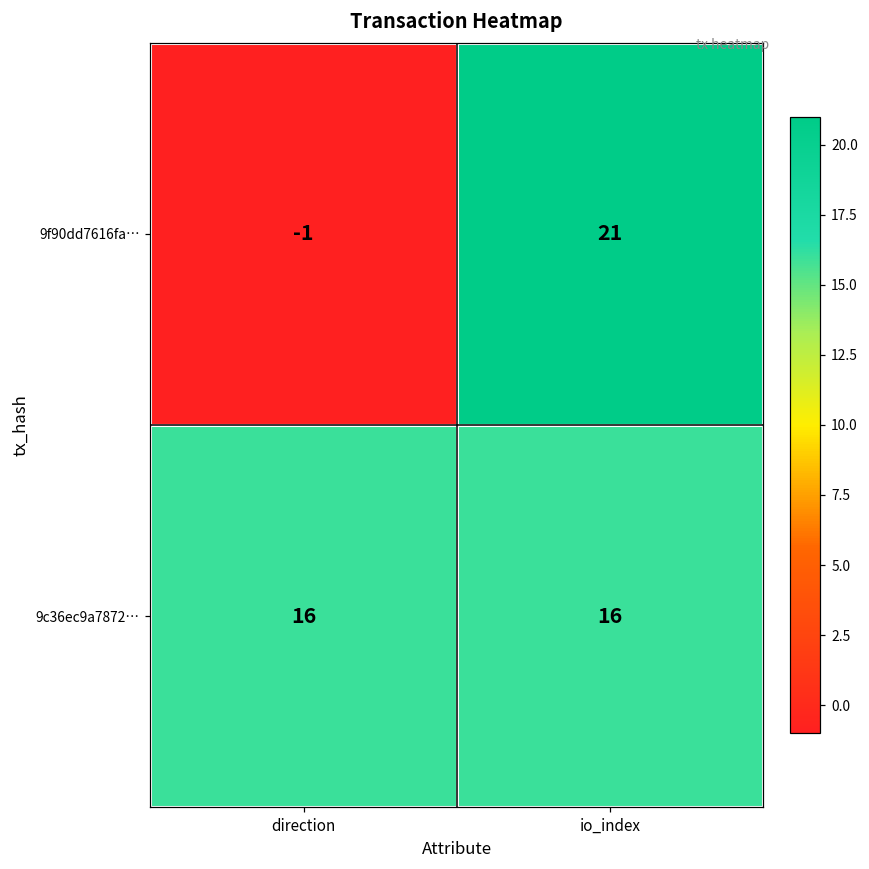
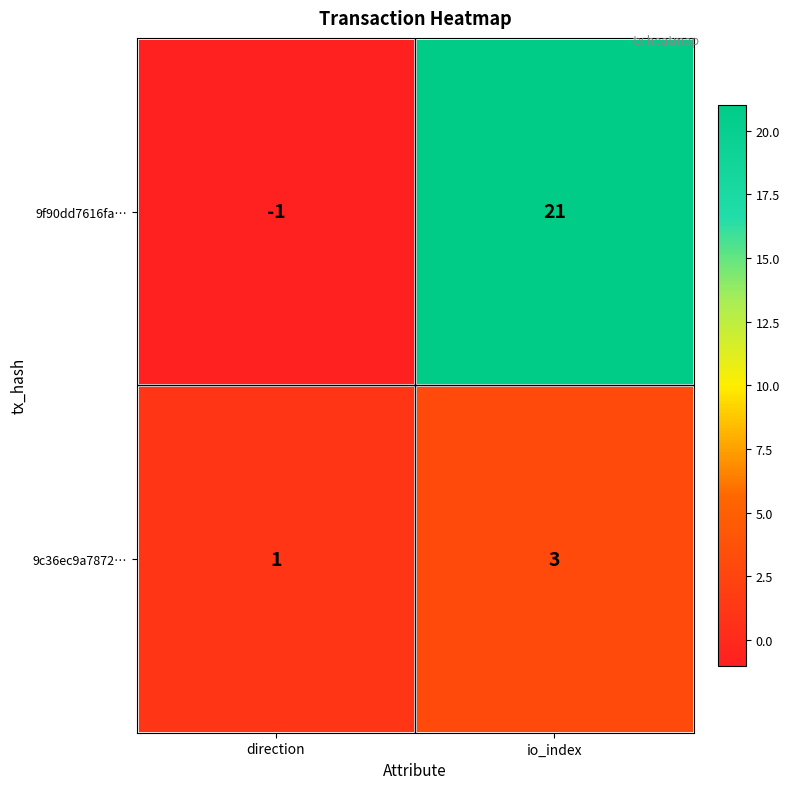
9c36ec9a7872…, direction: 16 -> 1
9c36ec9a7872…, io_index: 16 -> 3
